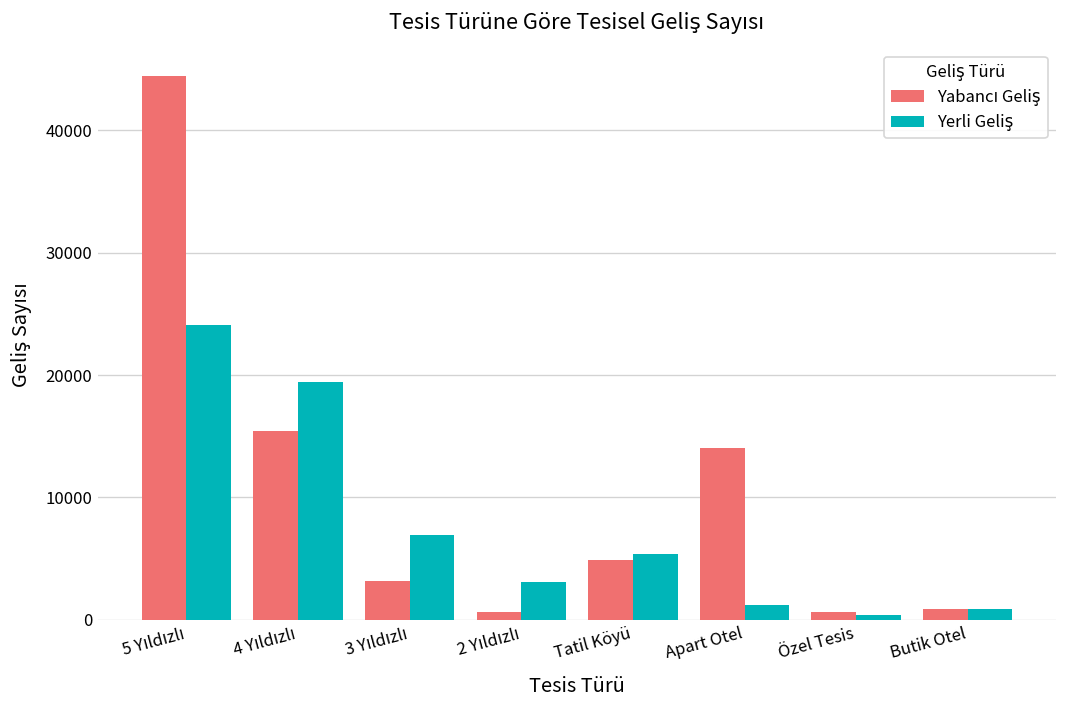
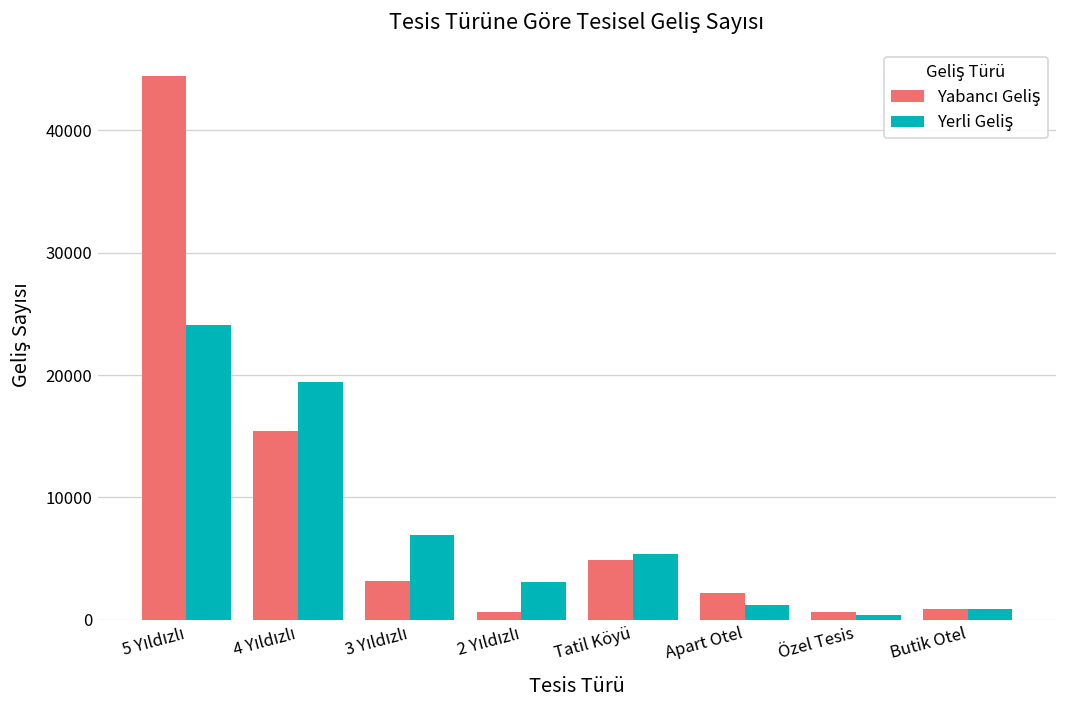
Yabancı Geliş, Apart Otel: 14100 -> 2200
